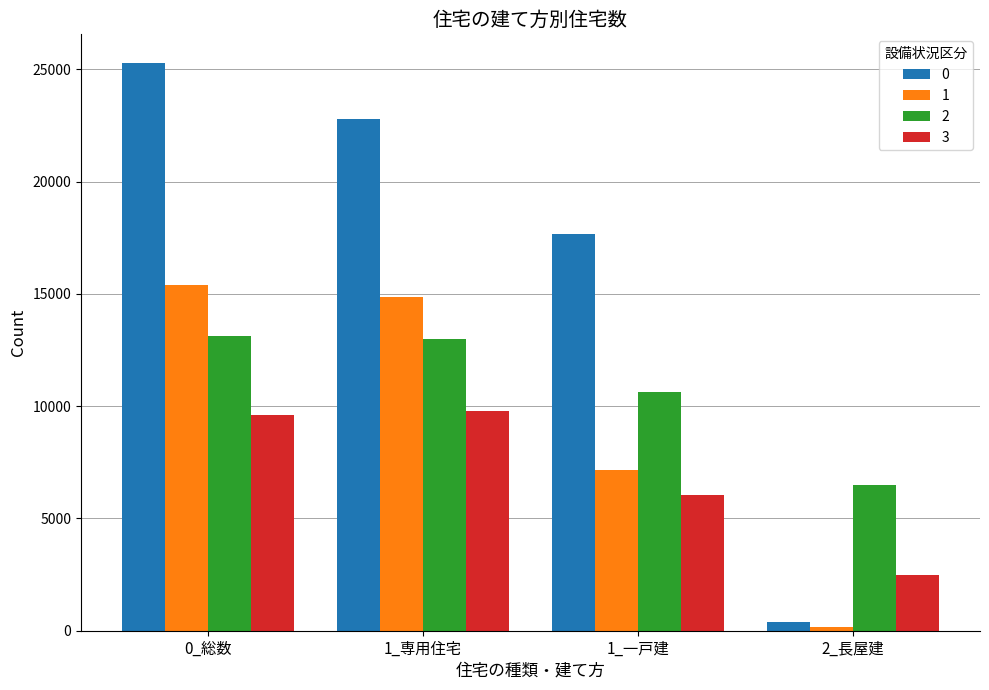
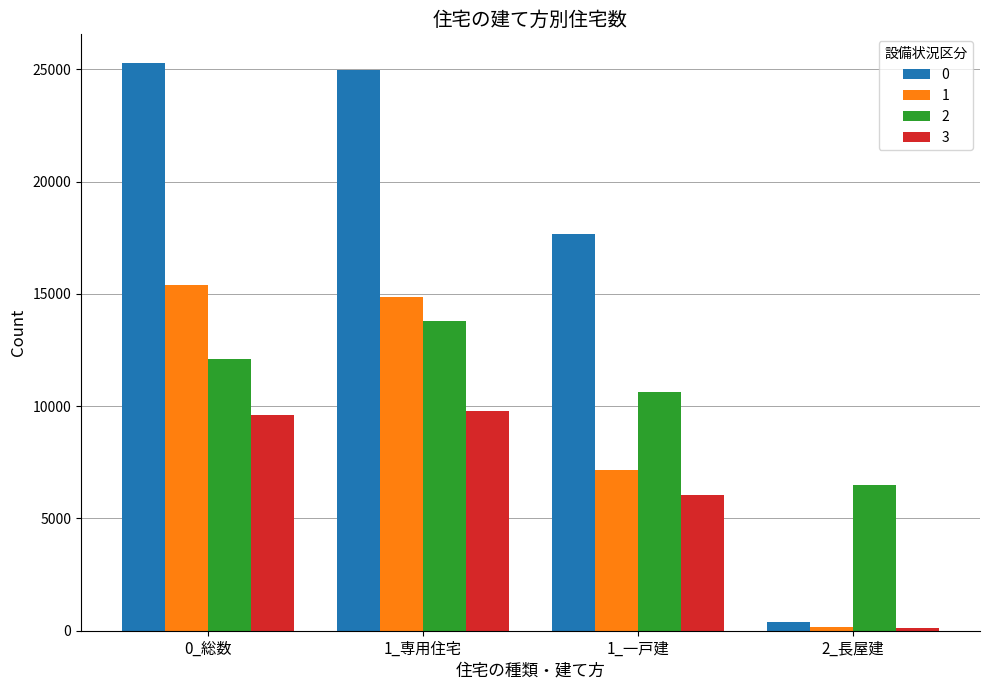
2, 0_総数: 13100 -> 12100
0, 1_専用住宅: 22800 -> 25000
2, 1_専用住宅: 13000 -> 13800
3, 2_長屋建: 2500 -> 100
